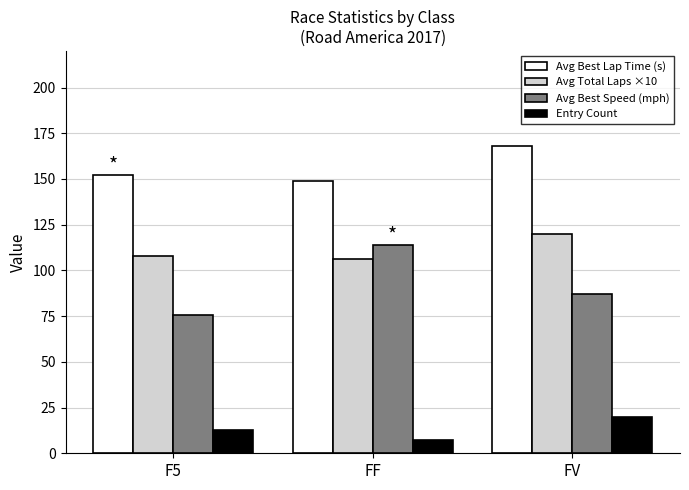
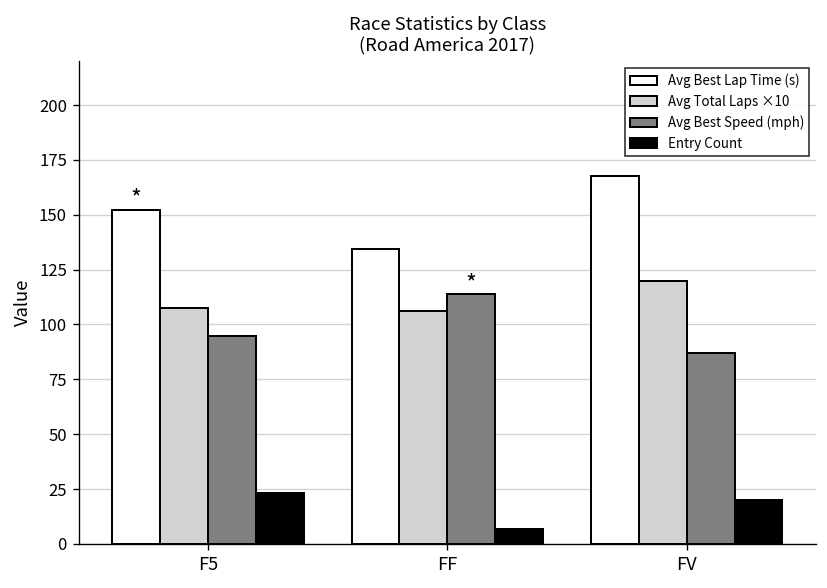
Avg Best Speed (mph), F5: 76 -> 95
Entry Count, F5: 13 -> 23
Avg Best Lap Time (s), FF: 149 -> 134
